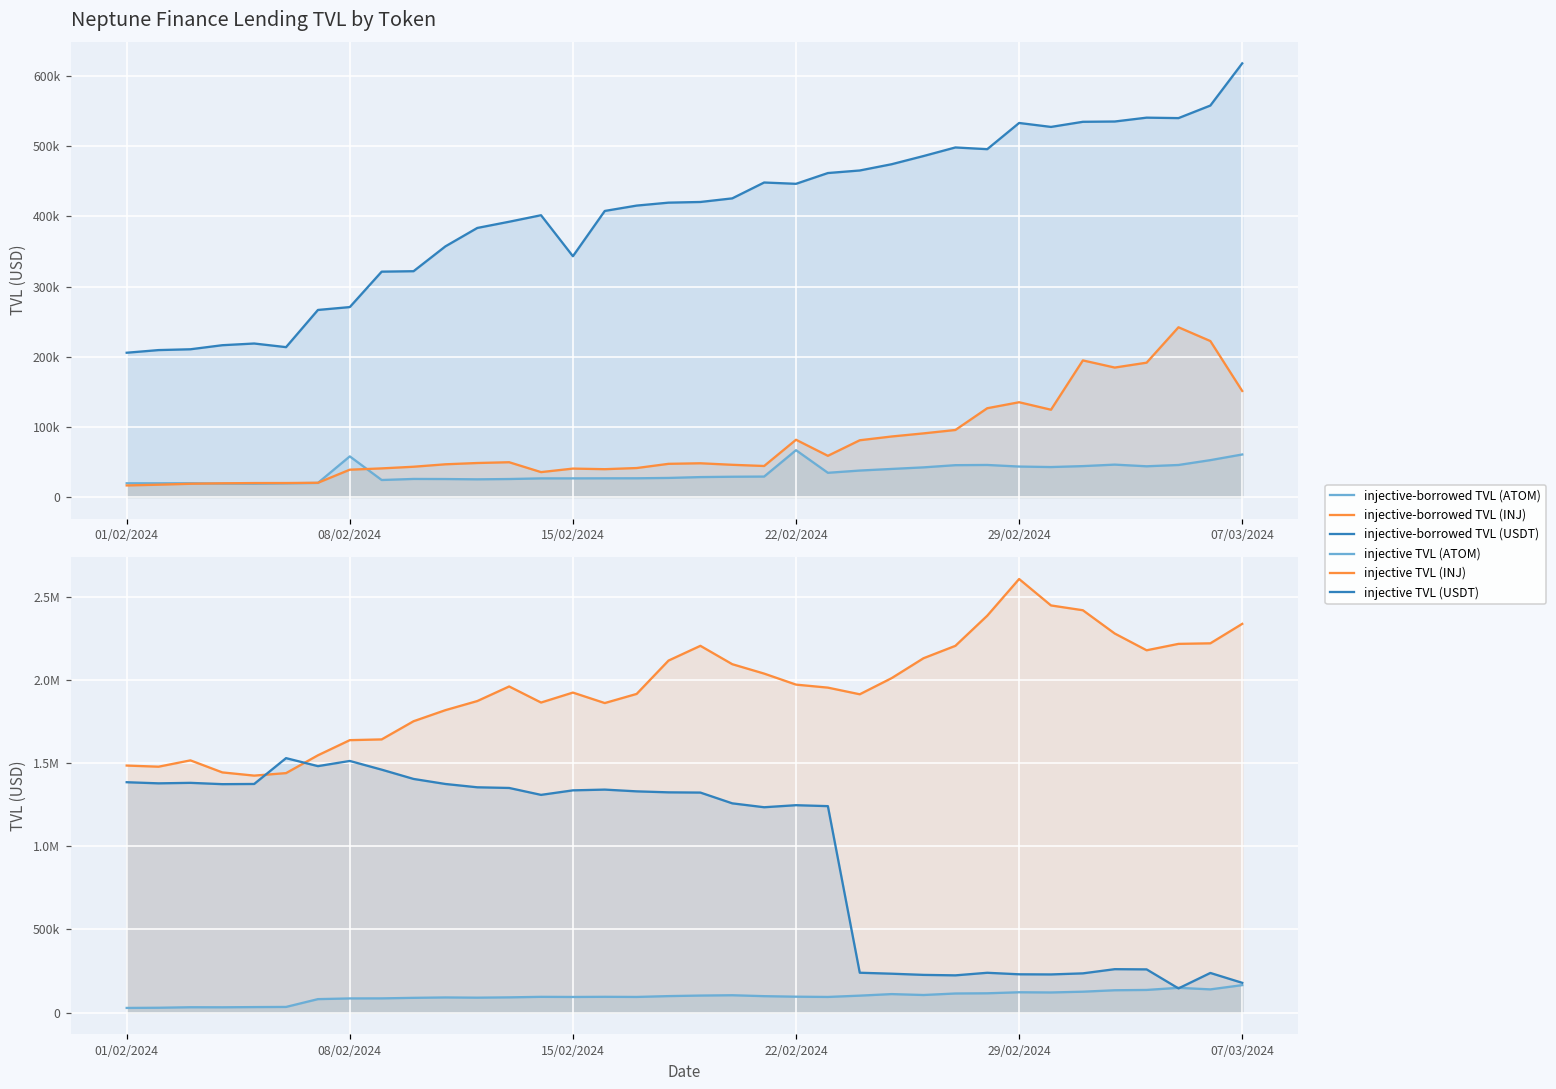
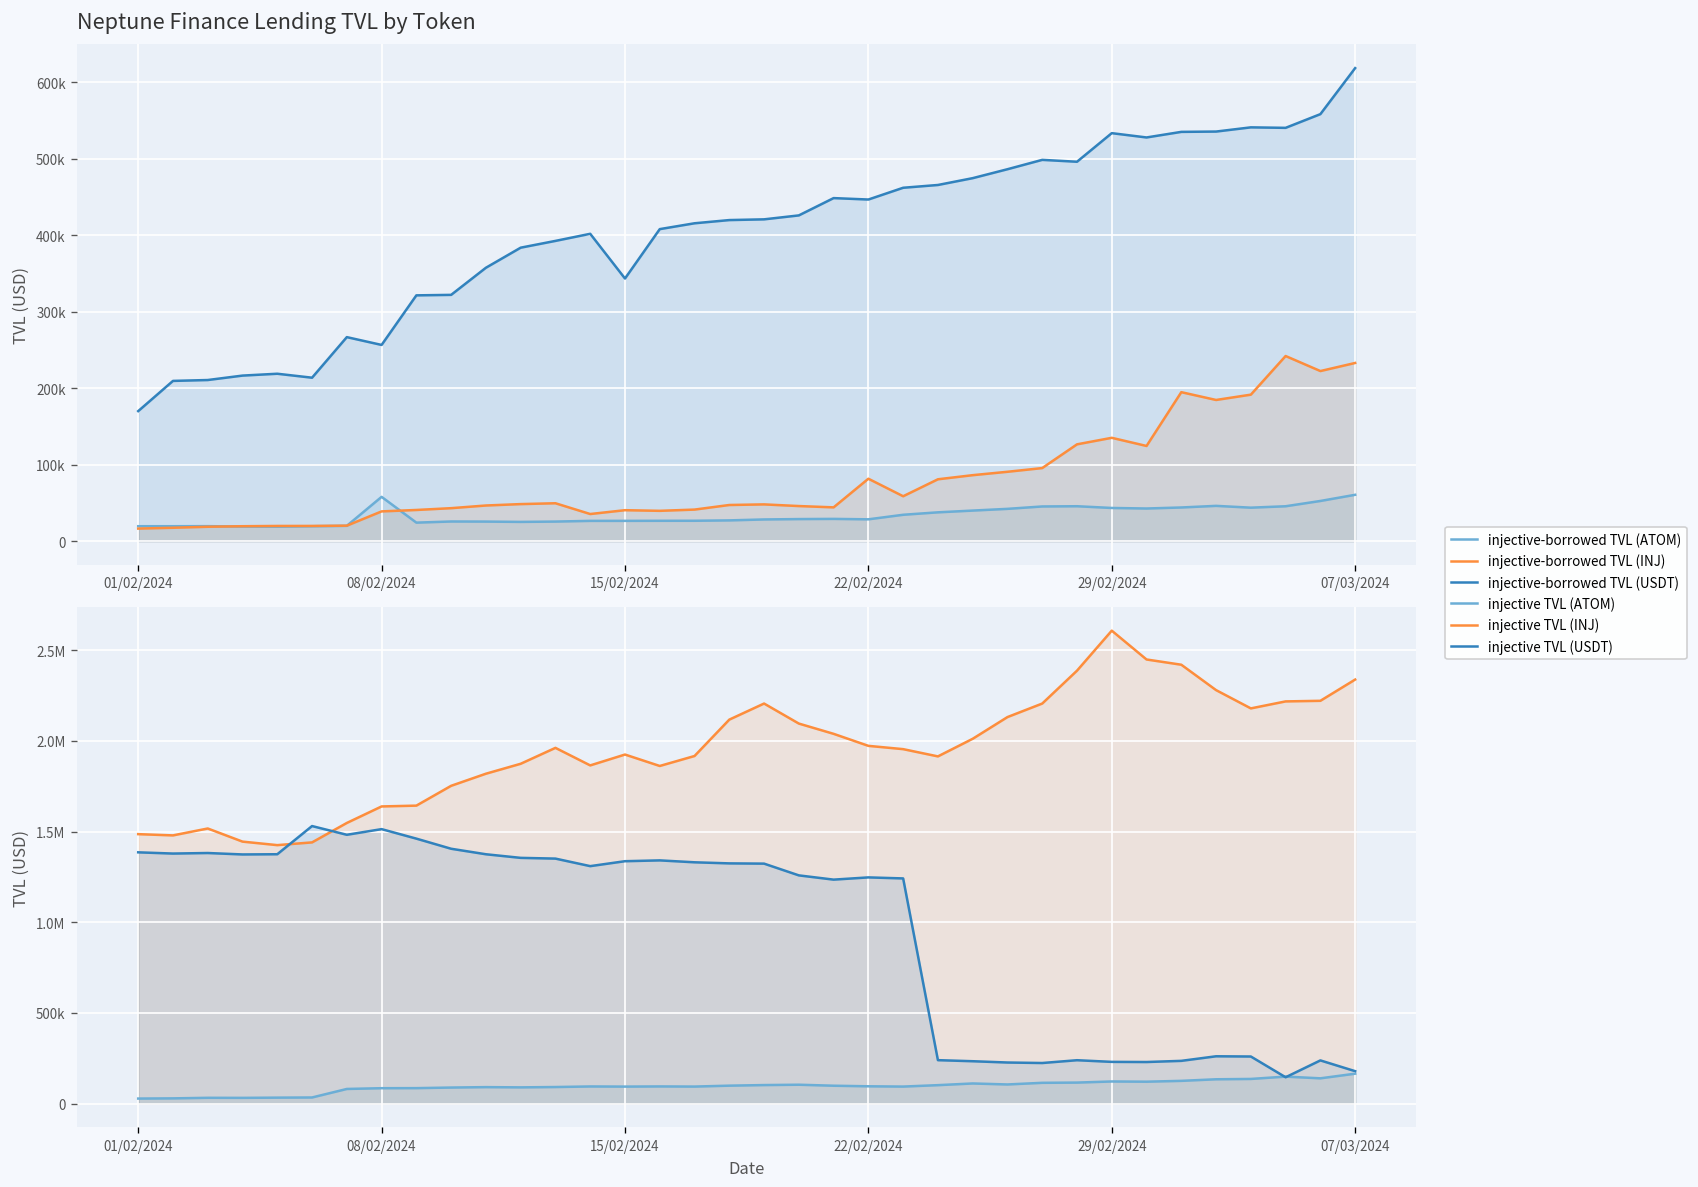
Neptune Finance Lending TVL by Token, injective-borrowed TVL (USDT), 01/02/2024: 210000 -> 170000
Neptune Finance Lending TVL by Token, injective-borrowed TVL (USDT), 08/02/2024: 270000 -> 260000
Neptune Finance Lending TVL by Token, injective-borrowed TVL (ATOM), 22/02/2024: 70000 -> 30000
Neptune Finance Lending TVL by Token, injective-borrowed TVL (INJ), 07/03/2024: 150000 -> 230000
